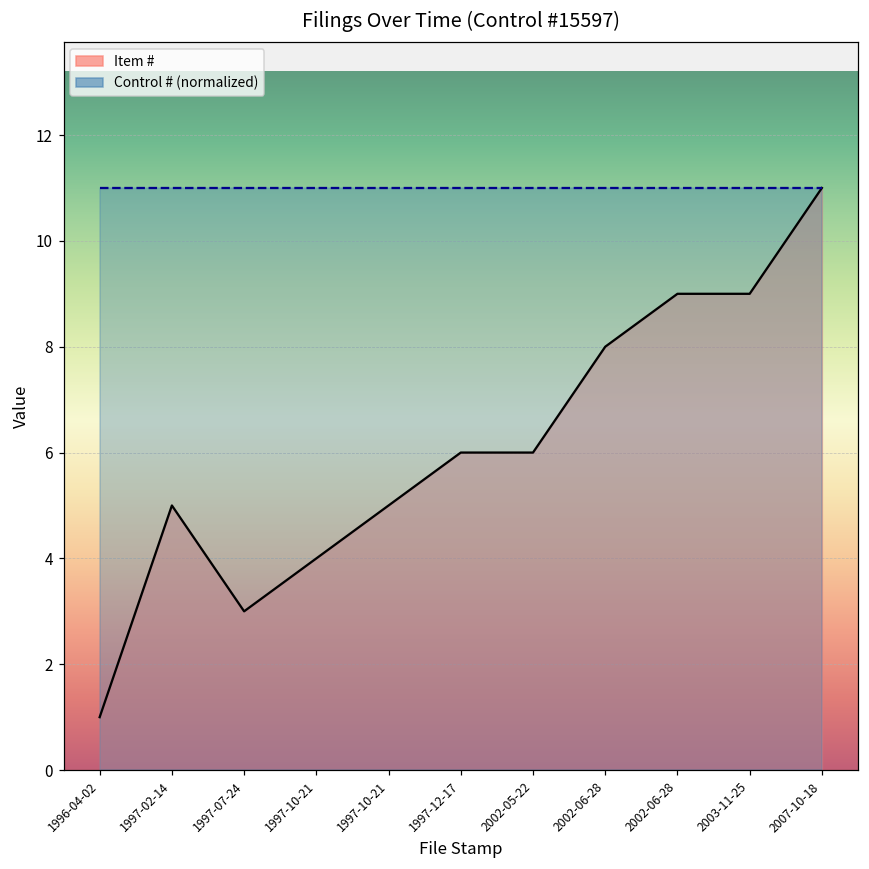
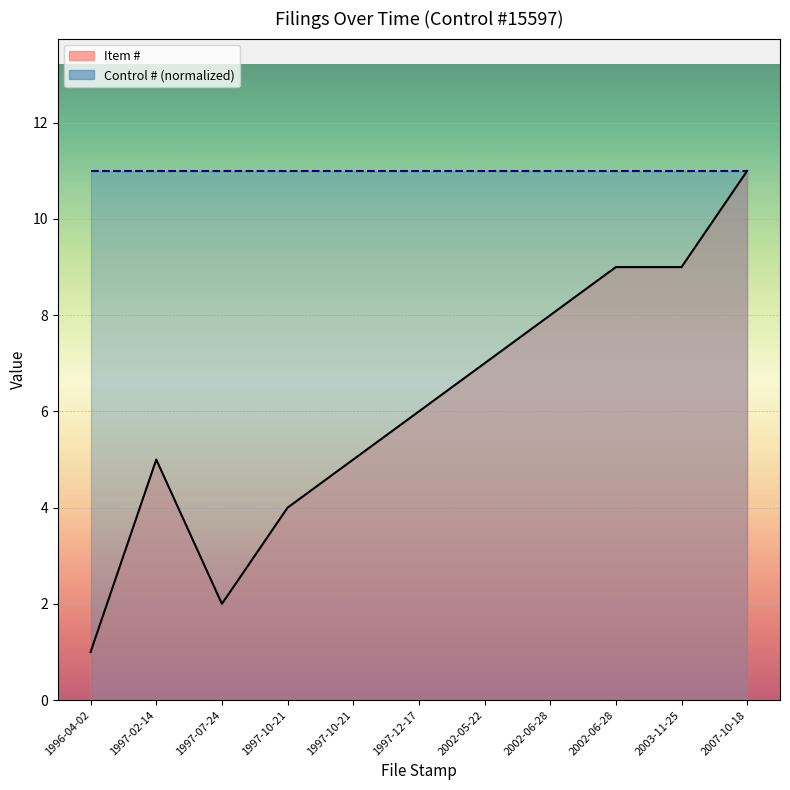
Item #, 1997-07-24: 3 -> 2
Item #, 2002-05-22: 6 -> 7
